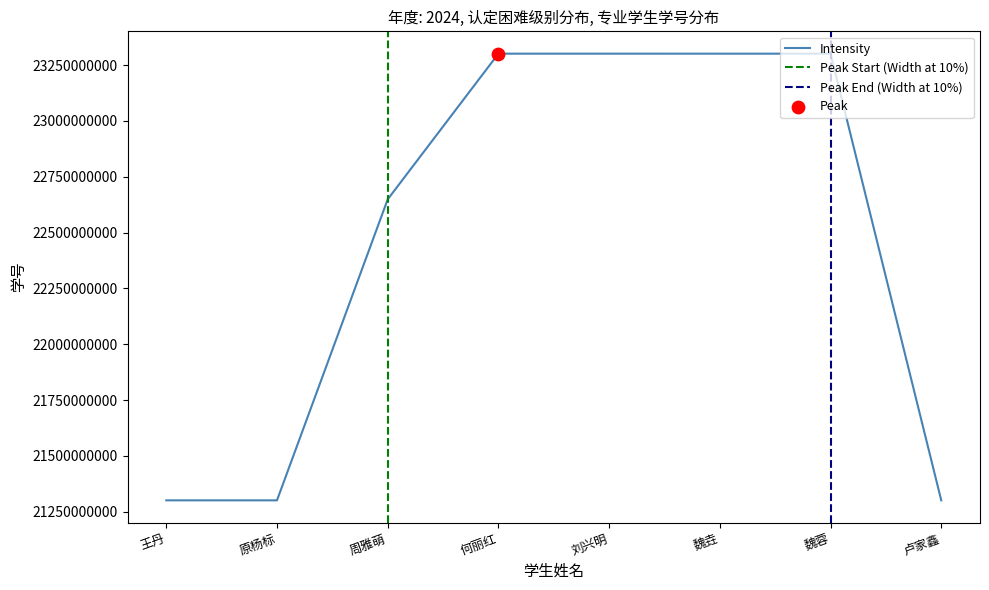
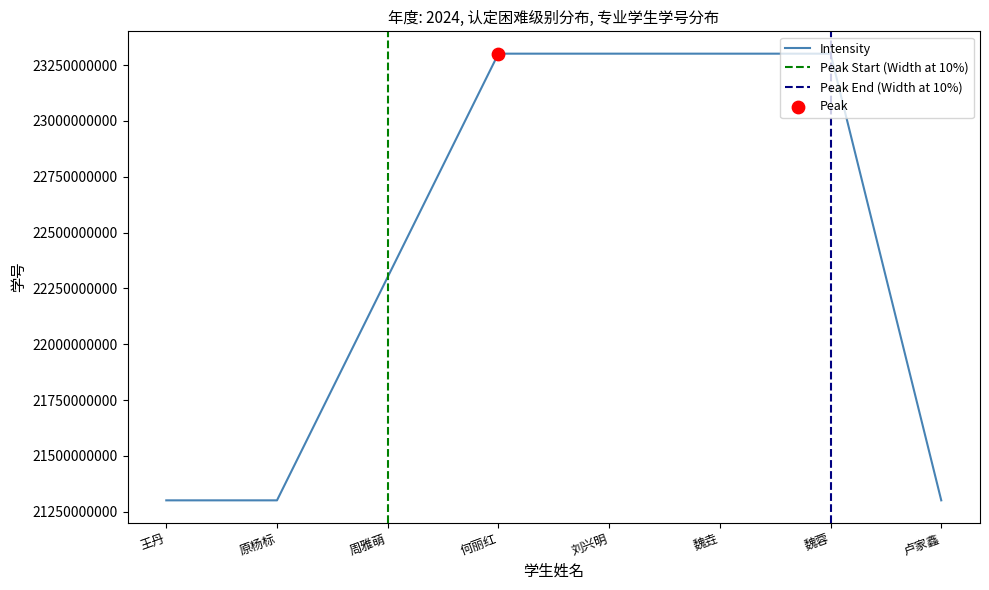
Intensity, 周雅萌: 22650000000 -> 22300000000
